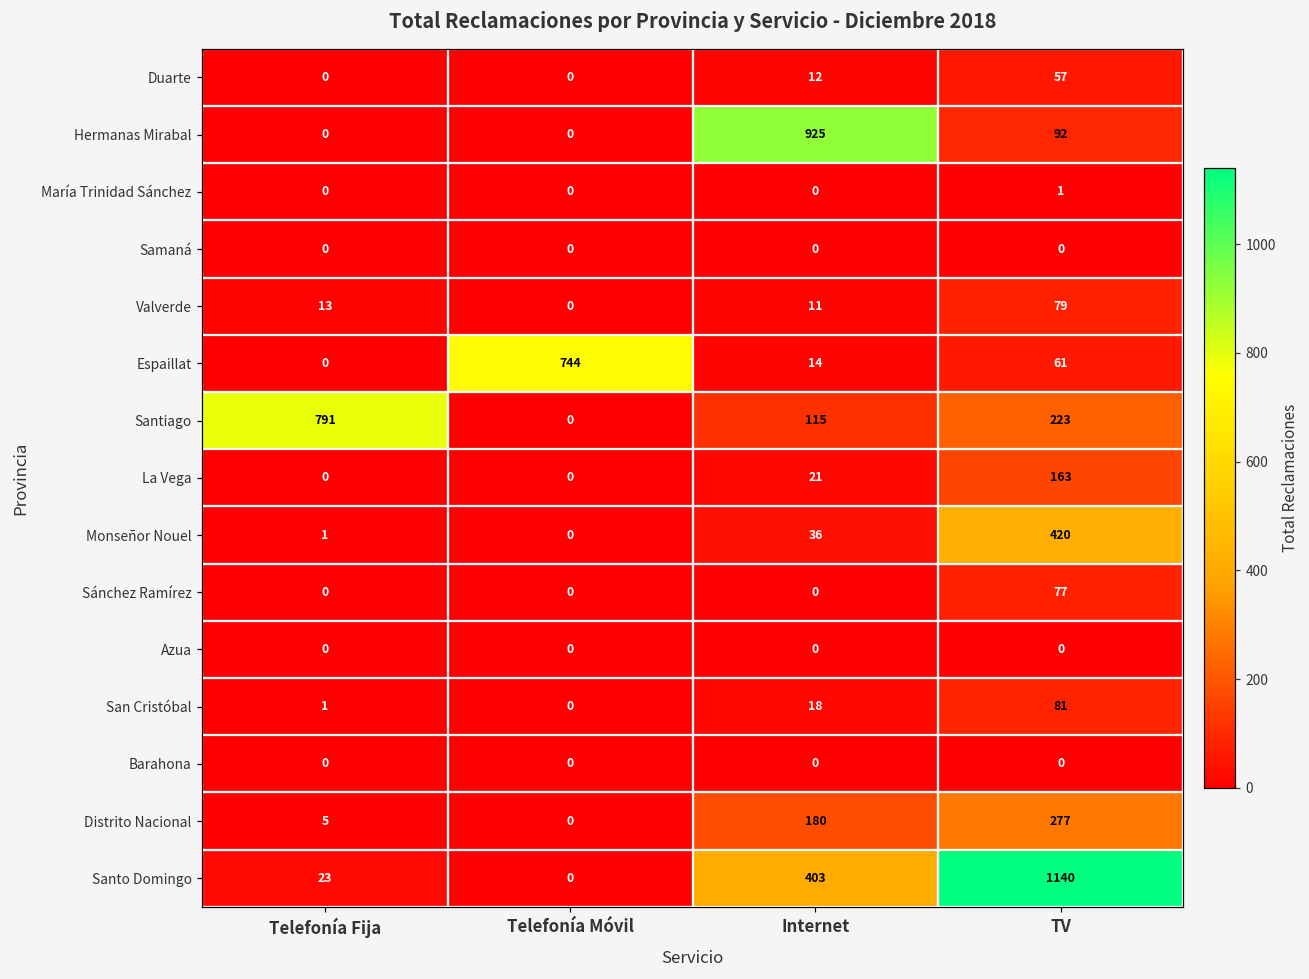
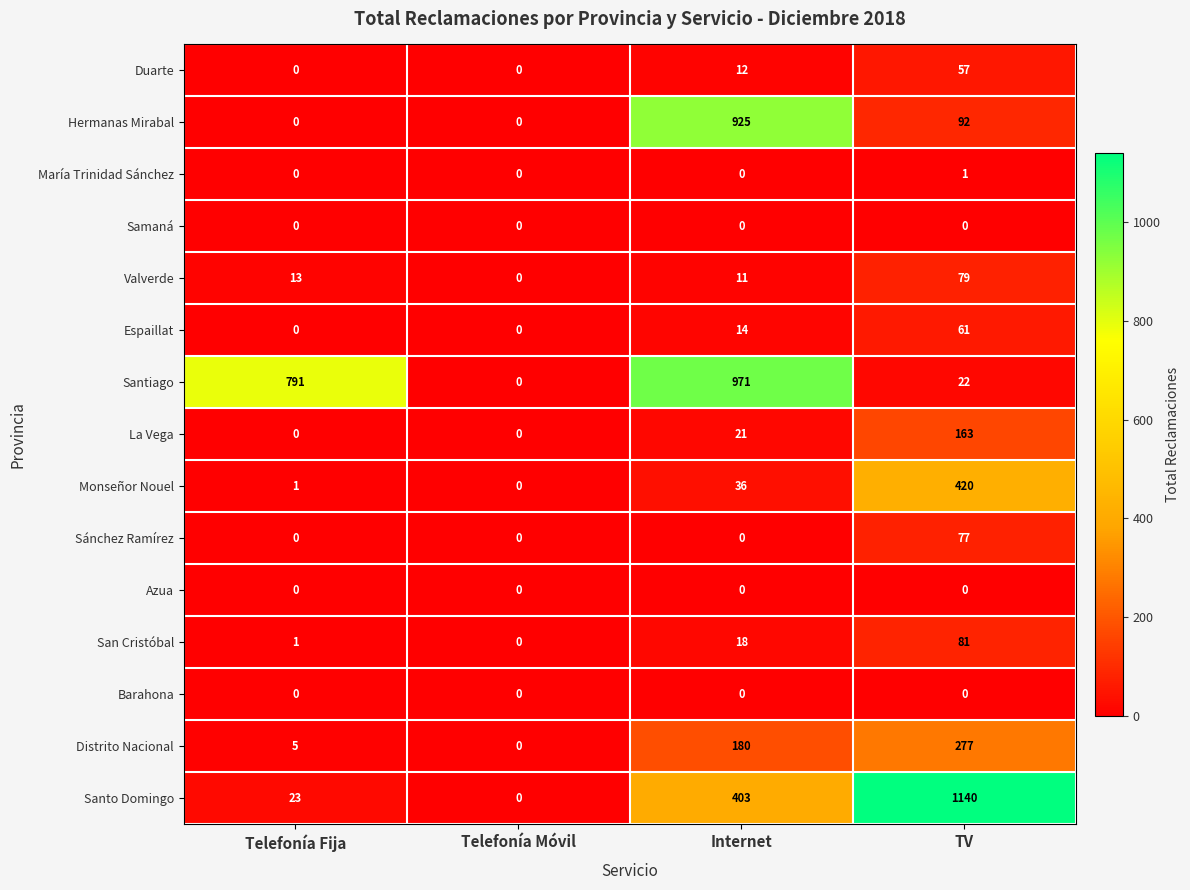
Espaillat, Telefonía Móvil: 744 -> 0
Santiago, Internet: 115 -> 971
Santiago, TV: 223 -> 22
